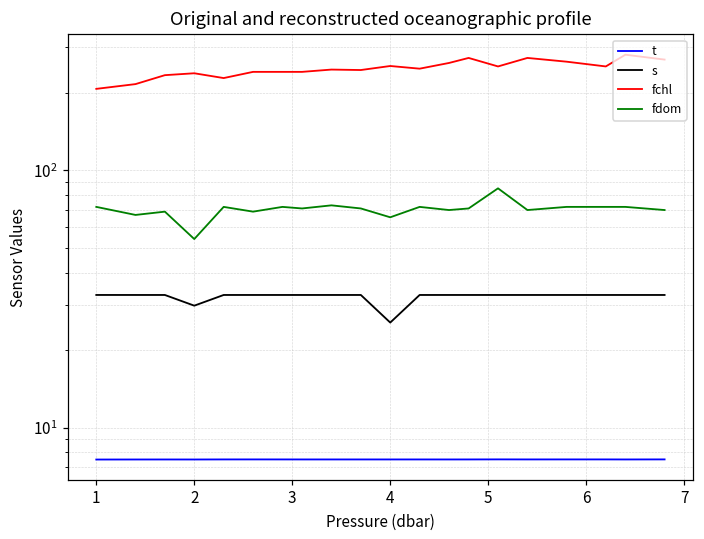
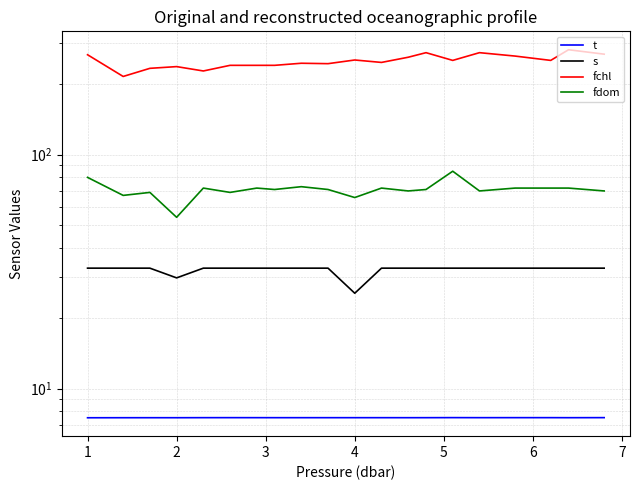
fchl, 1: 210 -> 270
fdom, 1: 72 -> 80
